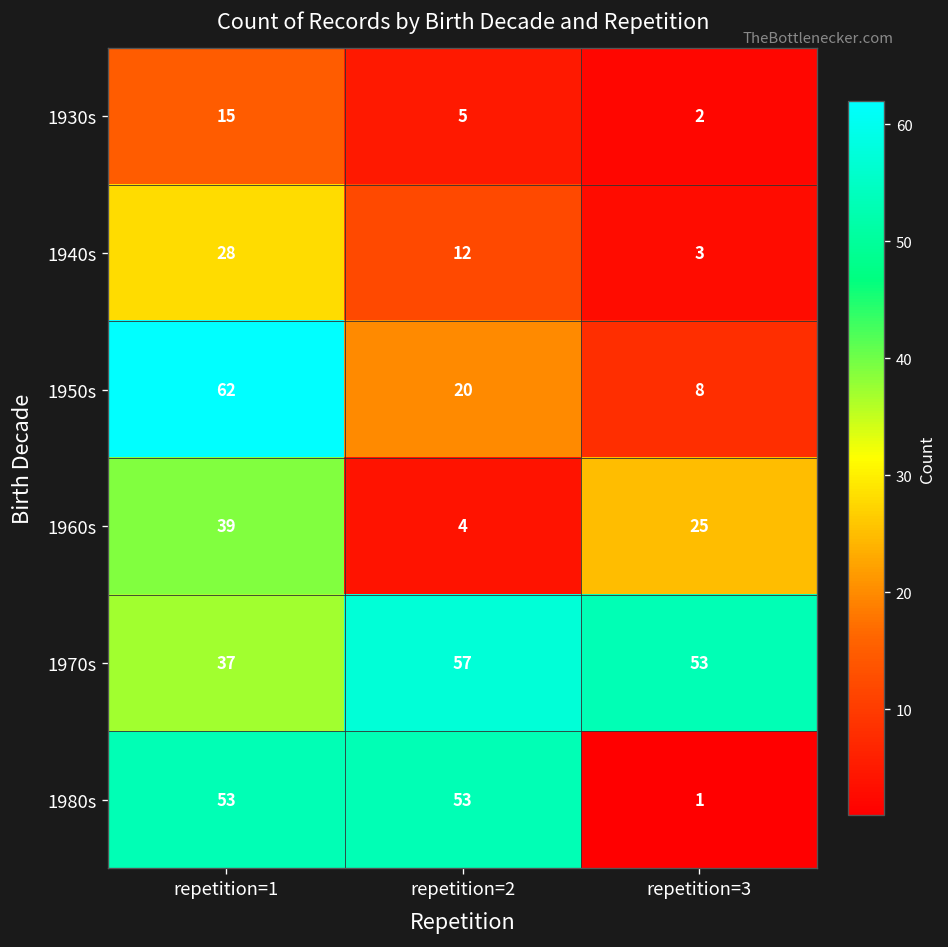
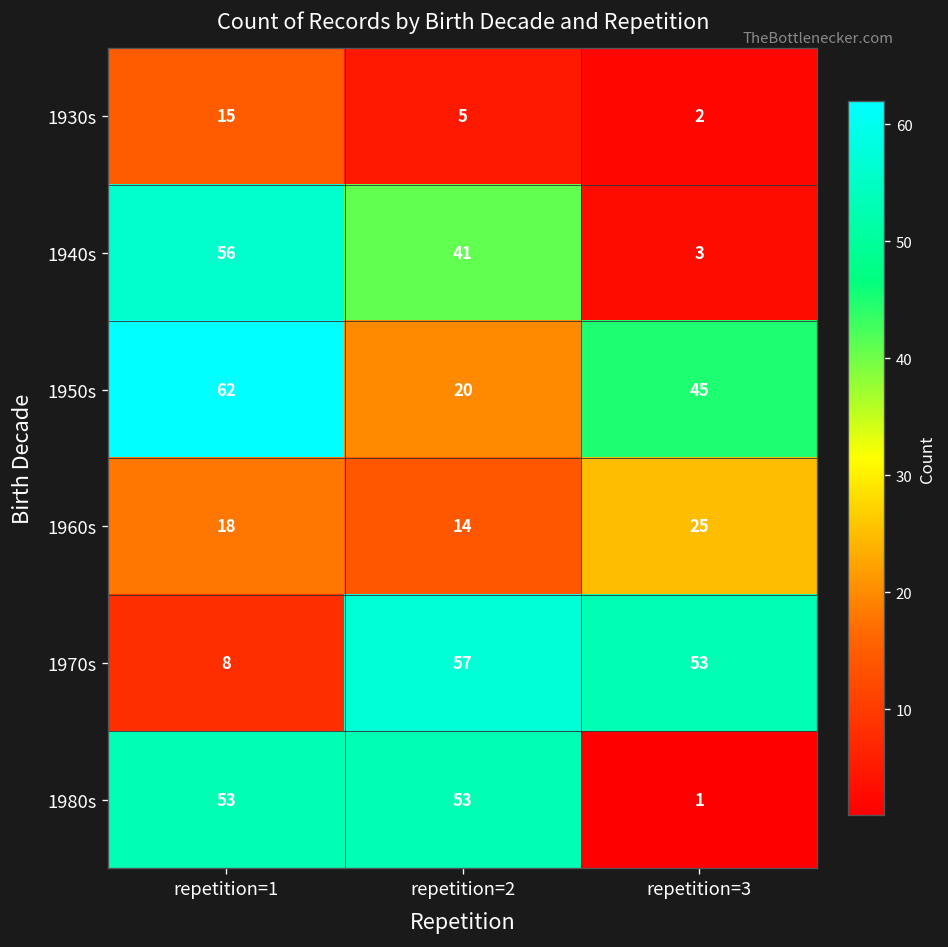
1940s, repetition=1: 28 -> 56
1940s, repetition=2: 12 -> 41
1950s, repetition=3: 8 -> 45
1960s, repetition=1: 39 -> 18
1960s, repetition=2: 4 -> 14
1970s, repetition=1: 37 -> 8
